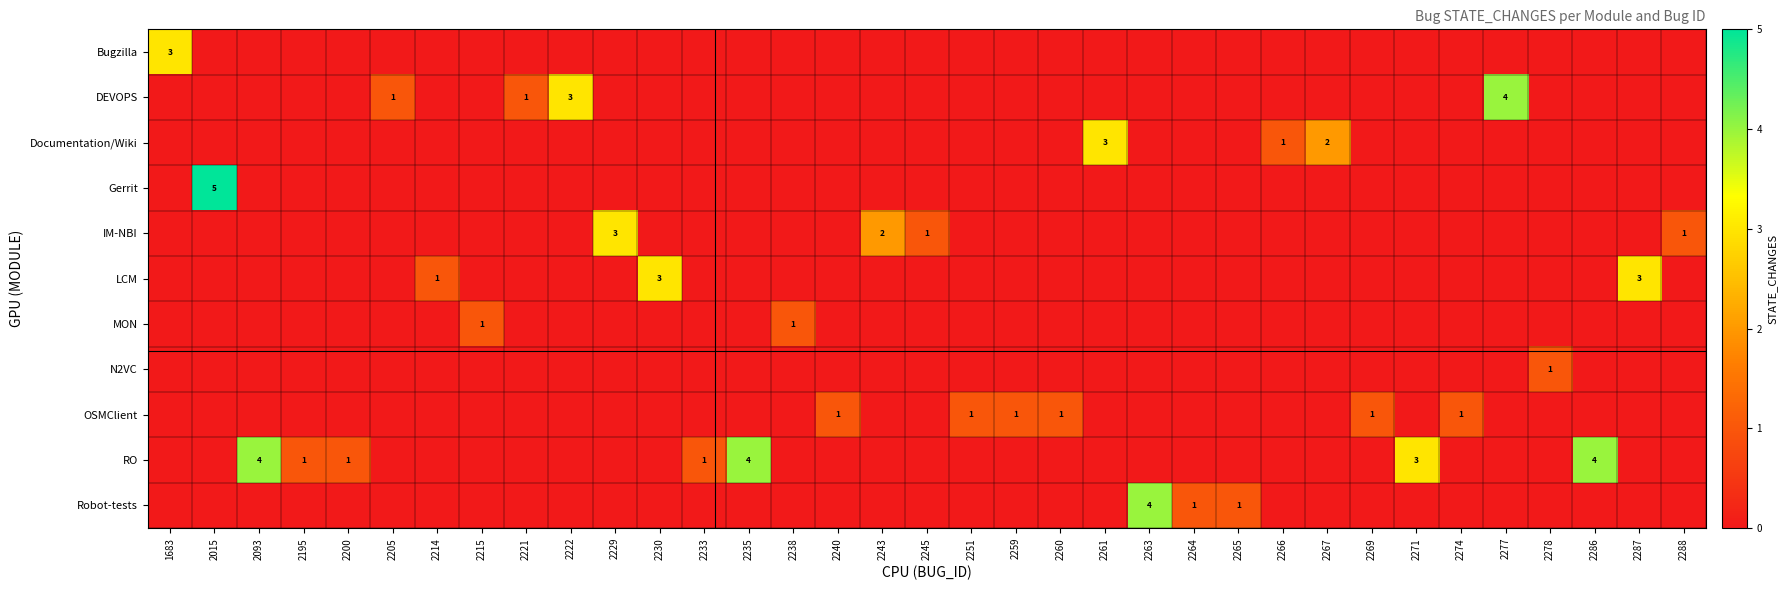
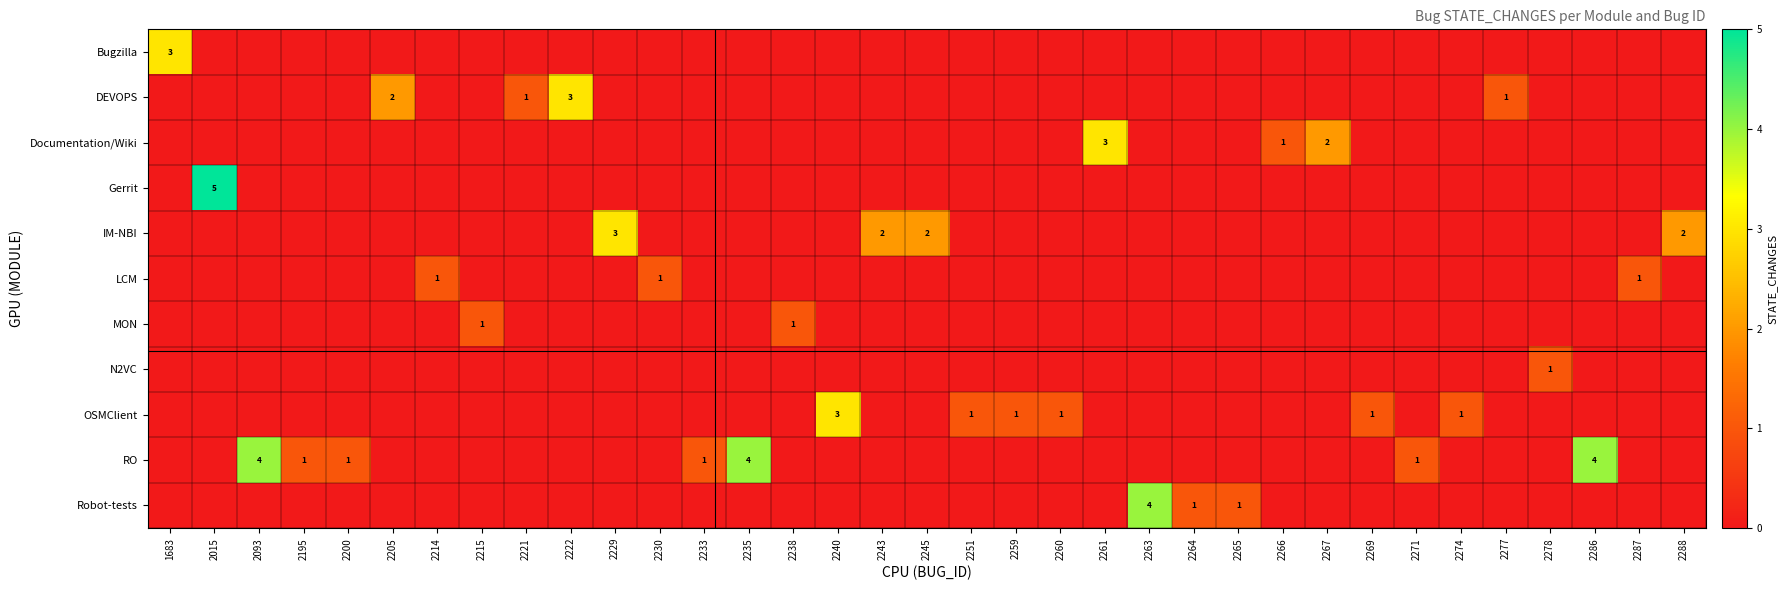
DEVOPS, 2205: 1 -> 2
DEVOPS, 2277: 4 -> 1
IM-NBI, 2245: 1 -> 2
IM-NBI, 2288: 1 -> 2
LCM, 2230: 3 -> 1
LCM, 2287: 3 -> 1
OSMClient, 2240: 1 -> 3
RO, 2271: 3 -> 1
